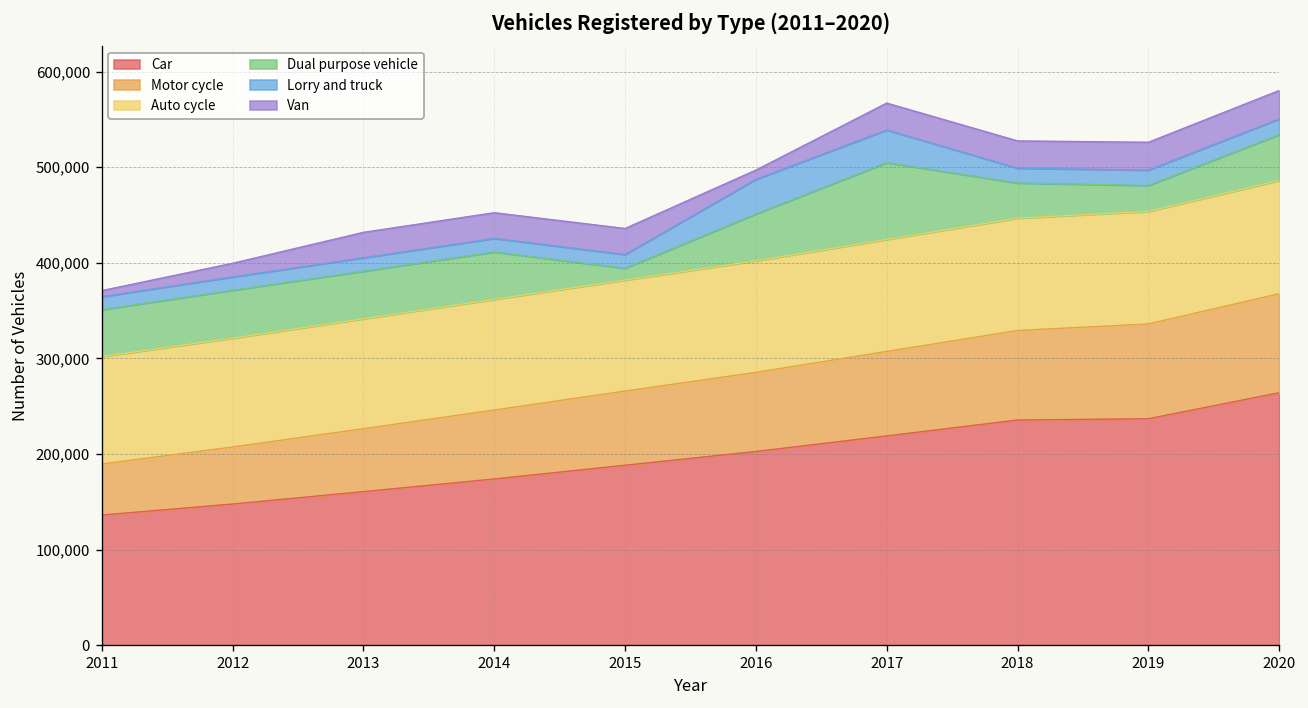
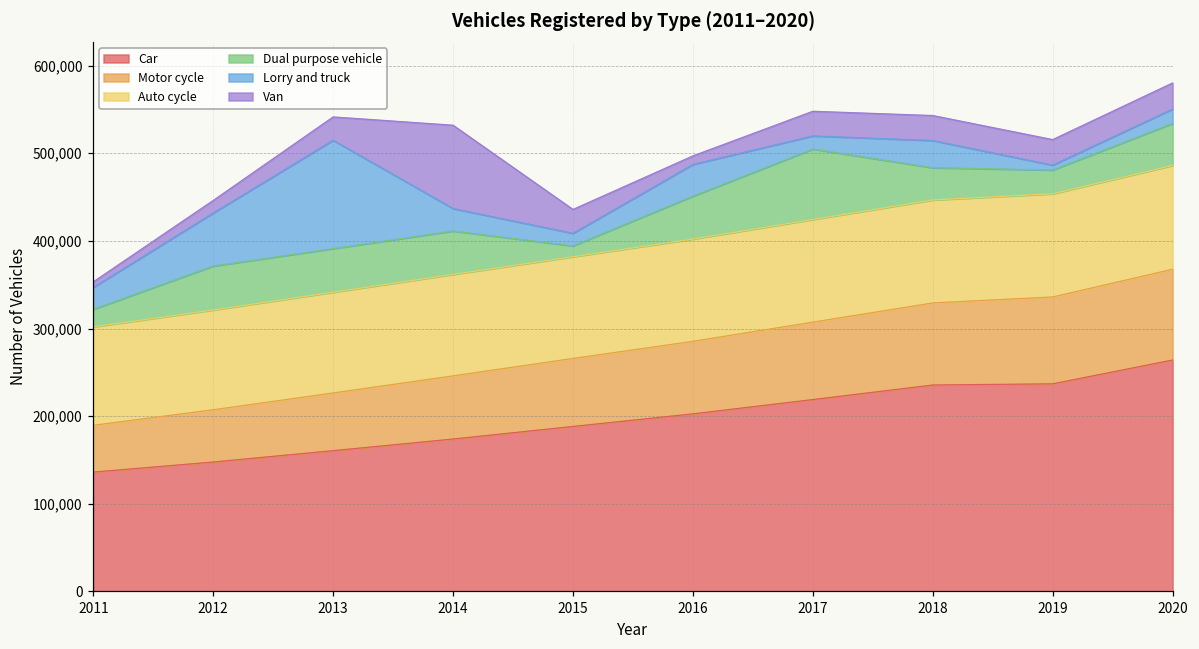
Dual purpose vehicle, 2011: 50,000 -> 20,000
Lorry and truck, 2011: 10,000 -> 20,000
Lorry and truck, 2012: 10,000 -> 60,000
Lorry and truck, 2013: 10,000 -> 120,000
Lorry and truck, 2014: 10,000 -> 30,000
Van, 2014: 30,000 -> 100,000
Lorry and truck, 2017: 30,000 -> 20,000
Lorry and truck, 2018: 20,000 -> 30,000
Lorry and truck, 2019: 20,000 -> 10,000
